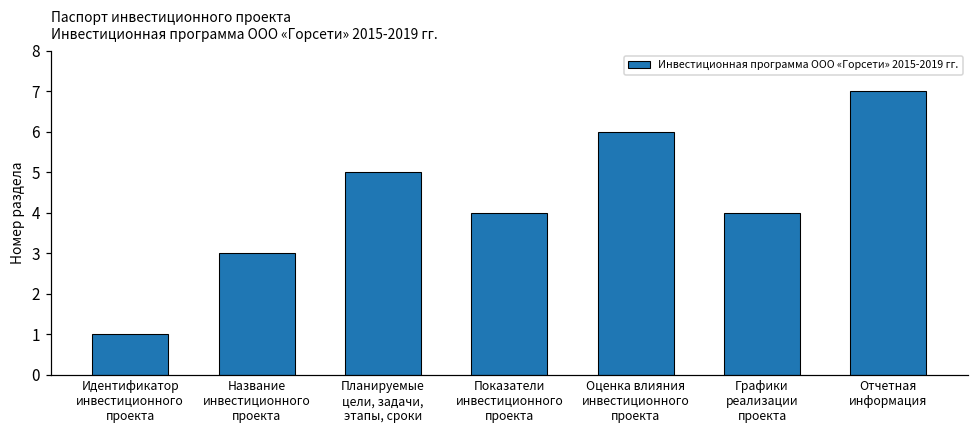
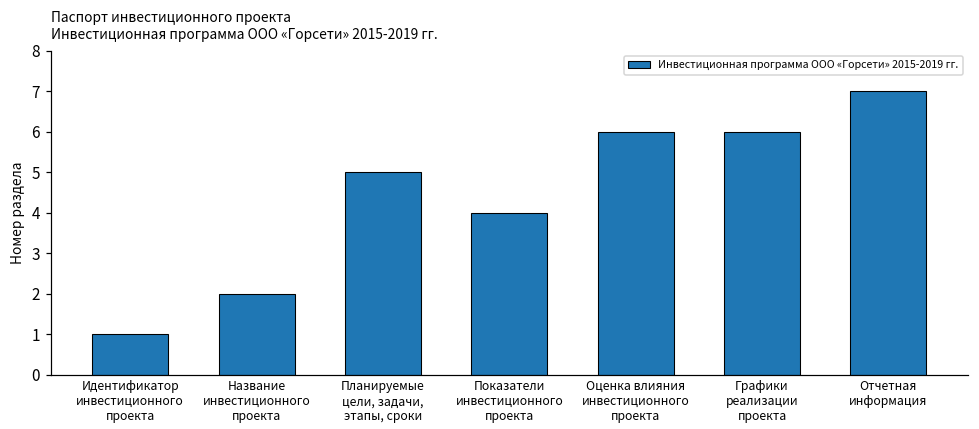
Название инвестиционного проекта: 3 -> 2
Графики реализации проекта: 4 -> 6
